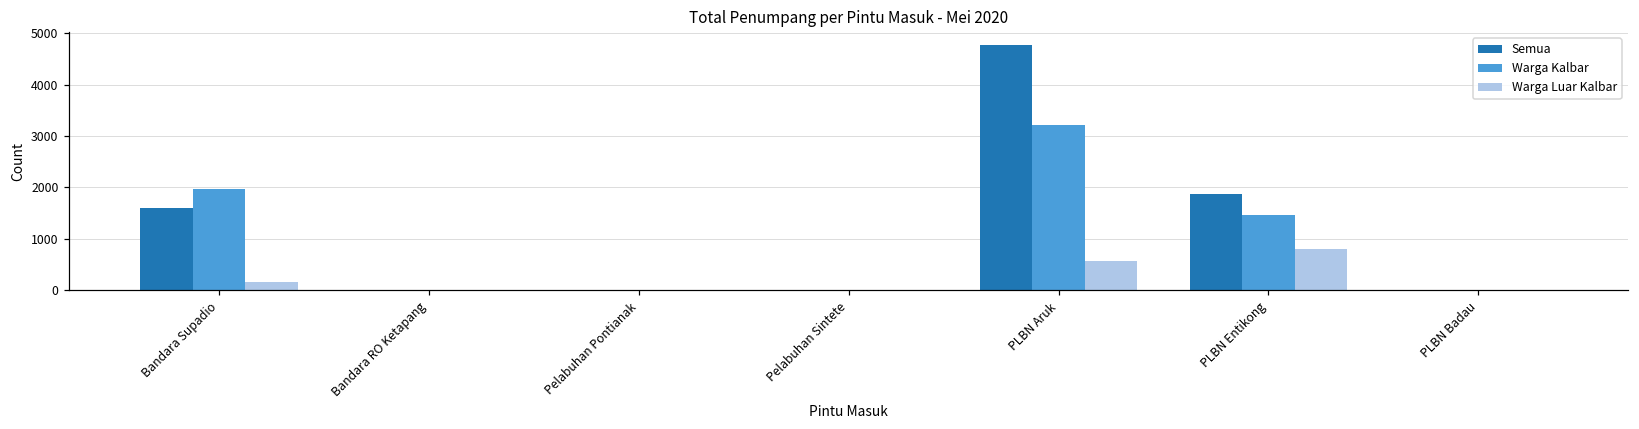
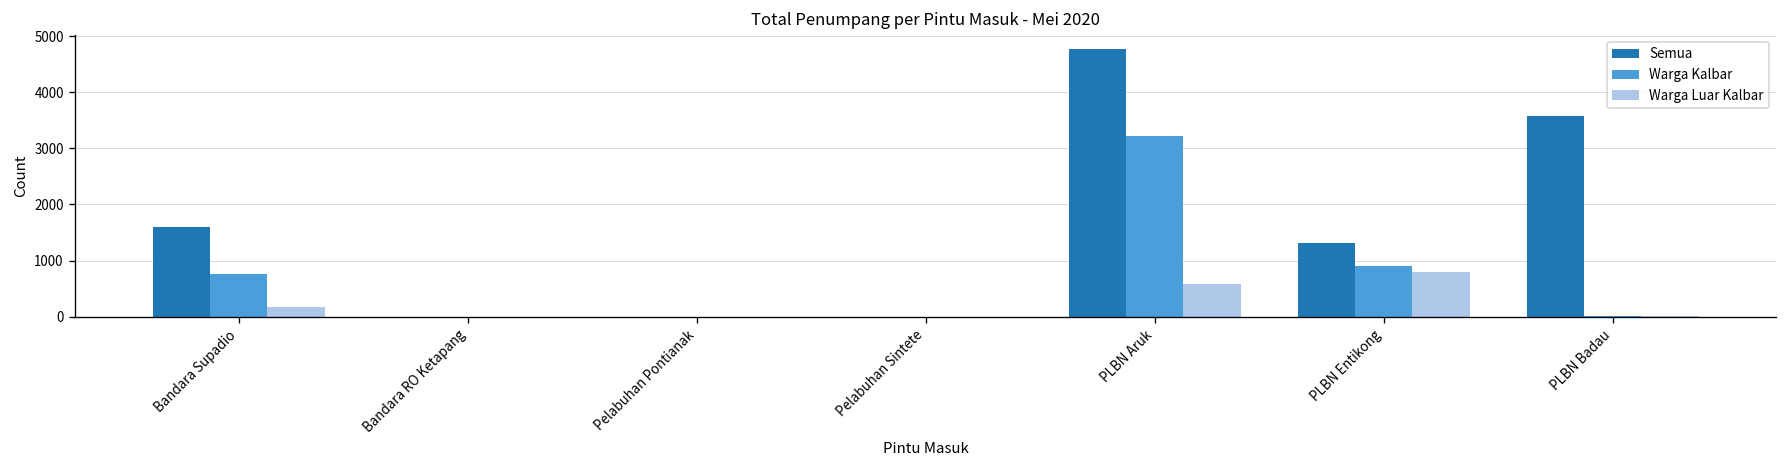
Warga Kalbar, Bandara Supadio: 2000 -> 800
Semua, PLBN Entikong: 1900 -> 1300
Warga Kalbar, PLBN Entikong: 1500 -> 900
Semua, PLBN Badau: 0 -> 3600
